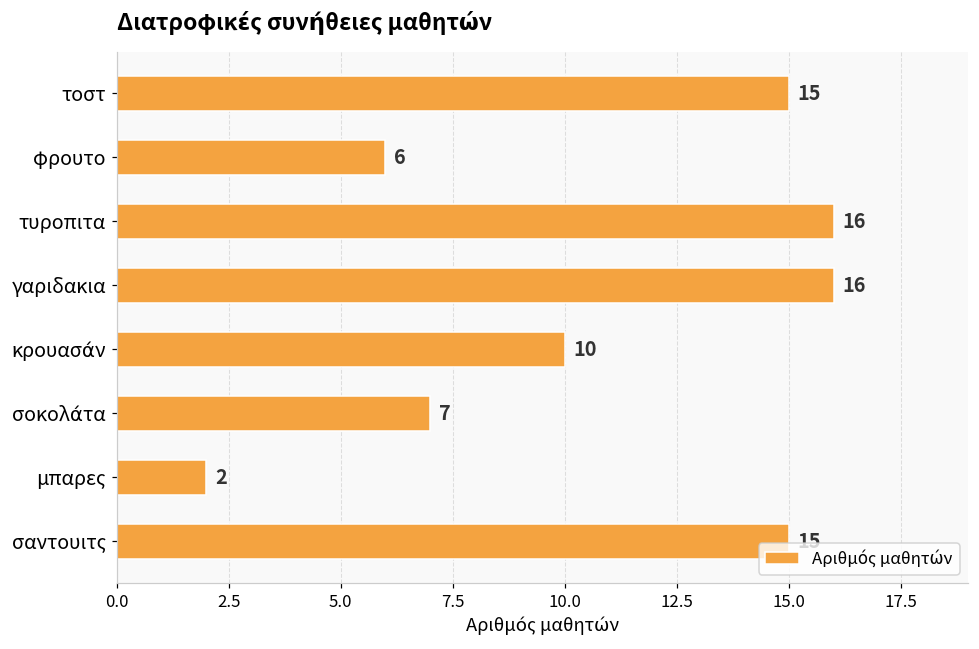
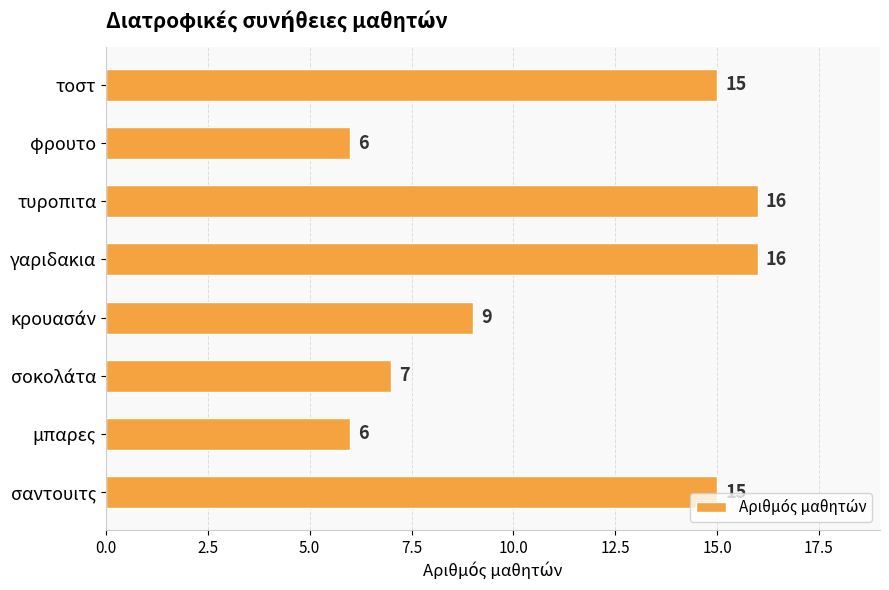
κρουασάν: 10 -> 9
μπαρες: 2 -> 6
